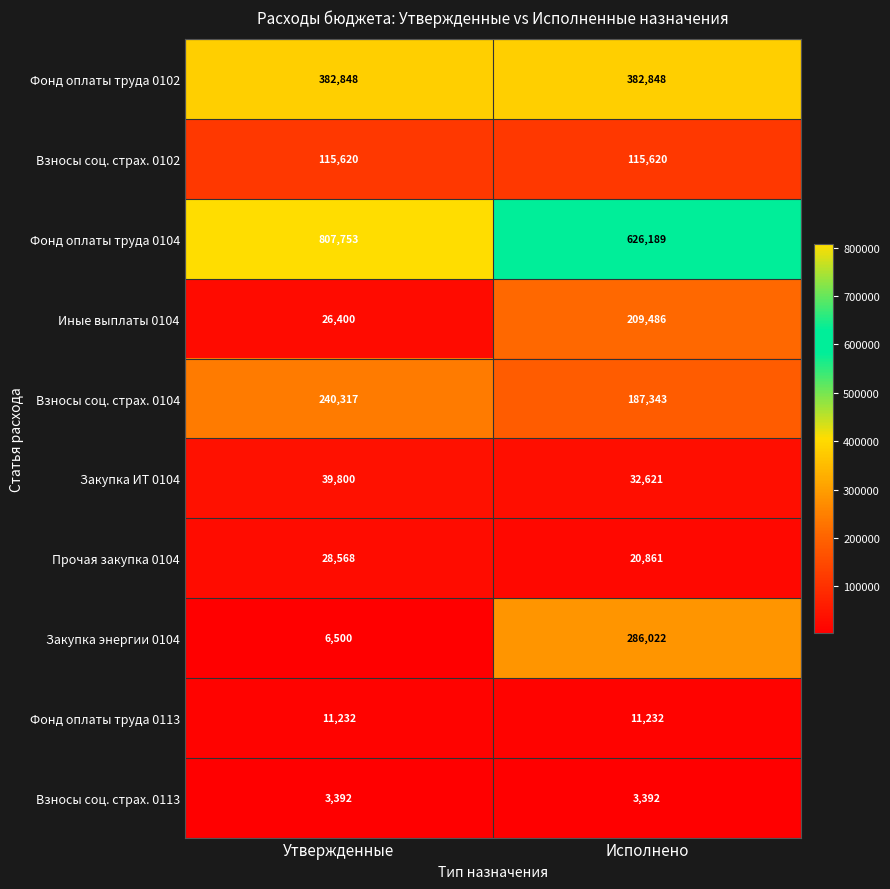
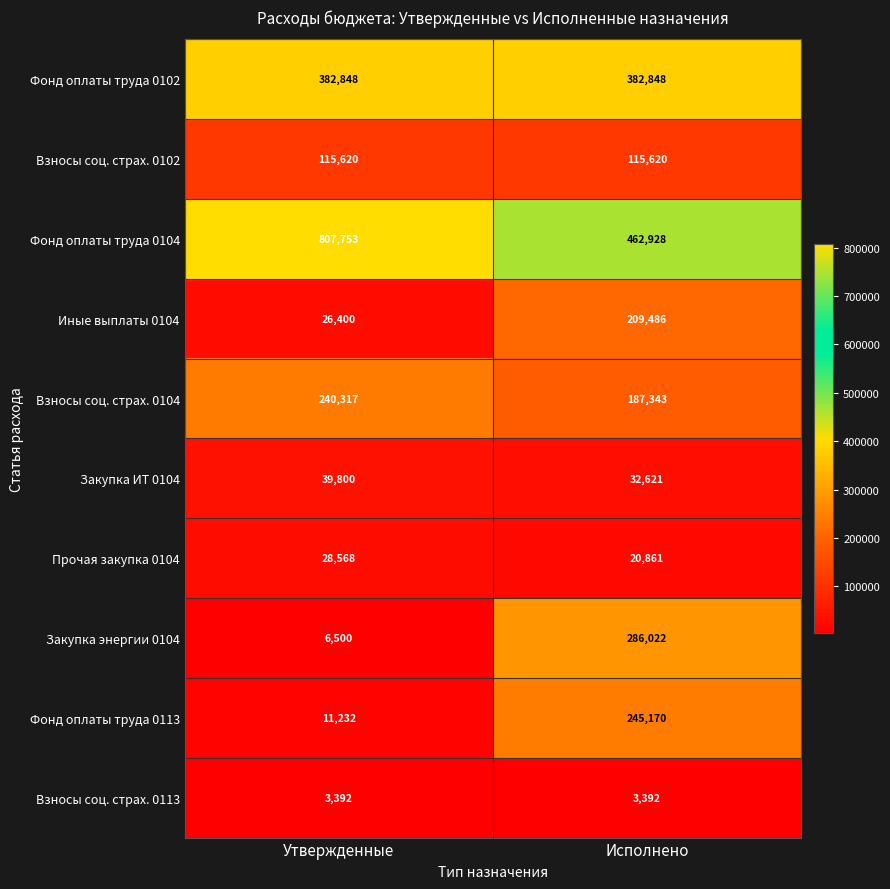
Фонд оплаты труда 0104, Исполнено: 626,189 -> 462,928
Фонд оплаты труда 0113, Исполнено: 11,232 -> 245,170
